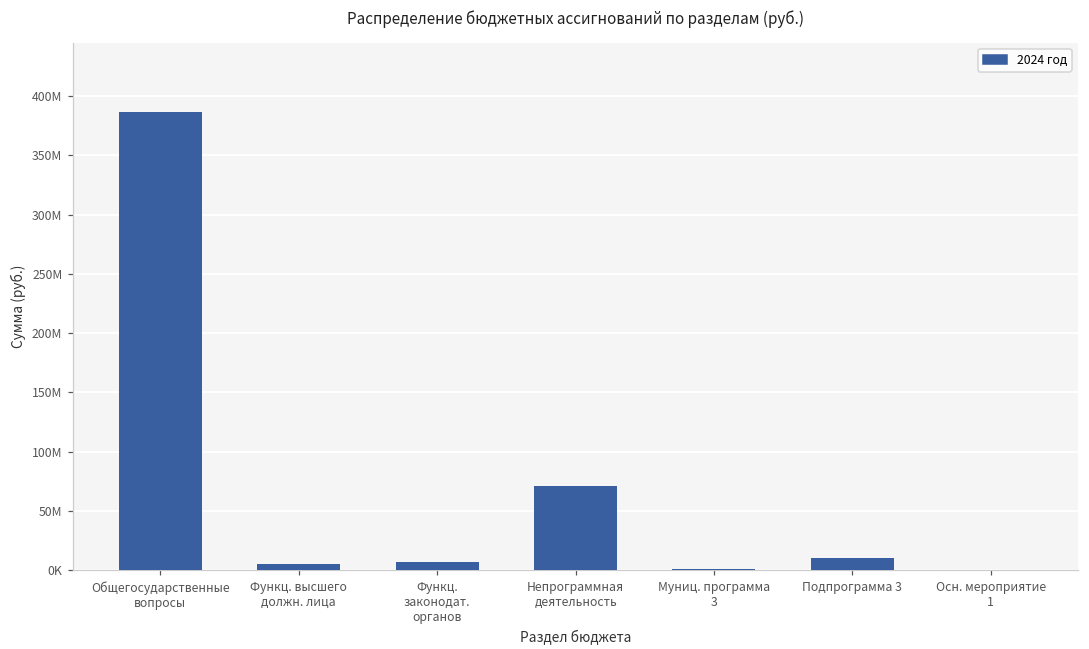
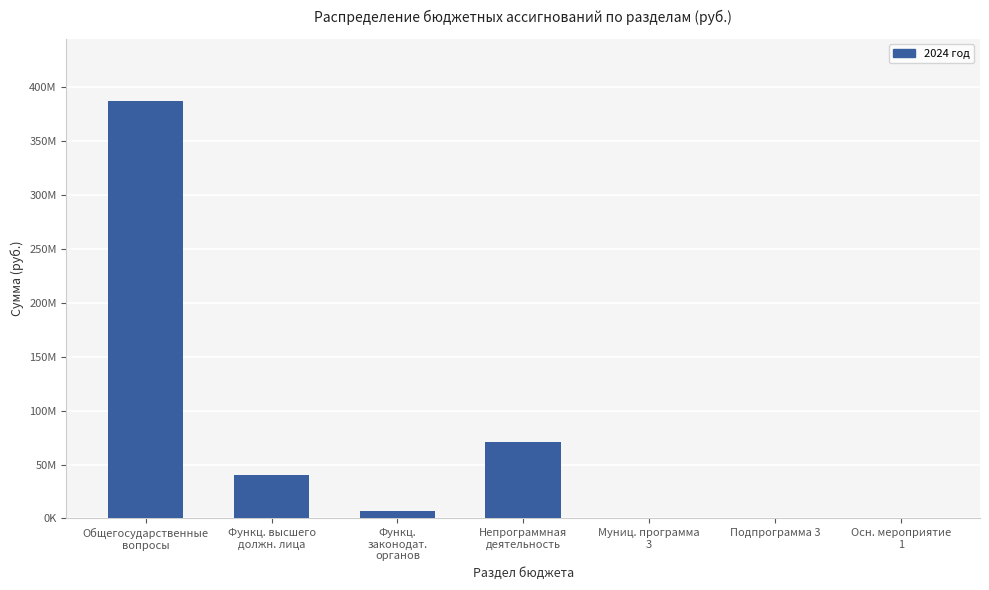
Функц. высшего должн. лица: 6000000 -> 40000000
Подпрограмма 3: 11000000 -> 1000000
